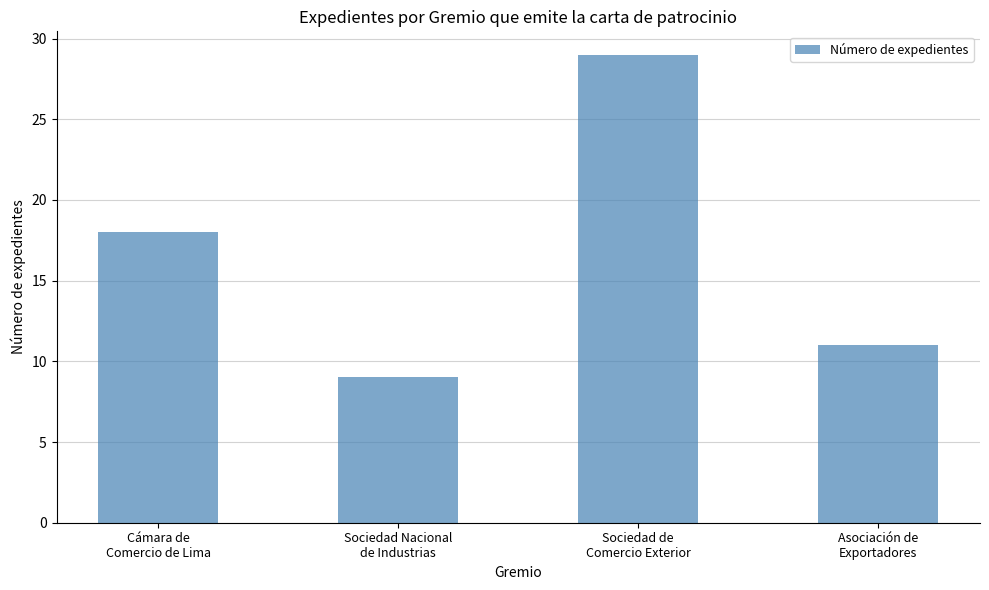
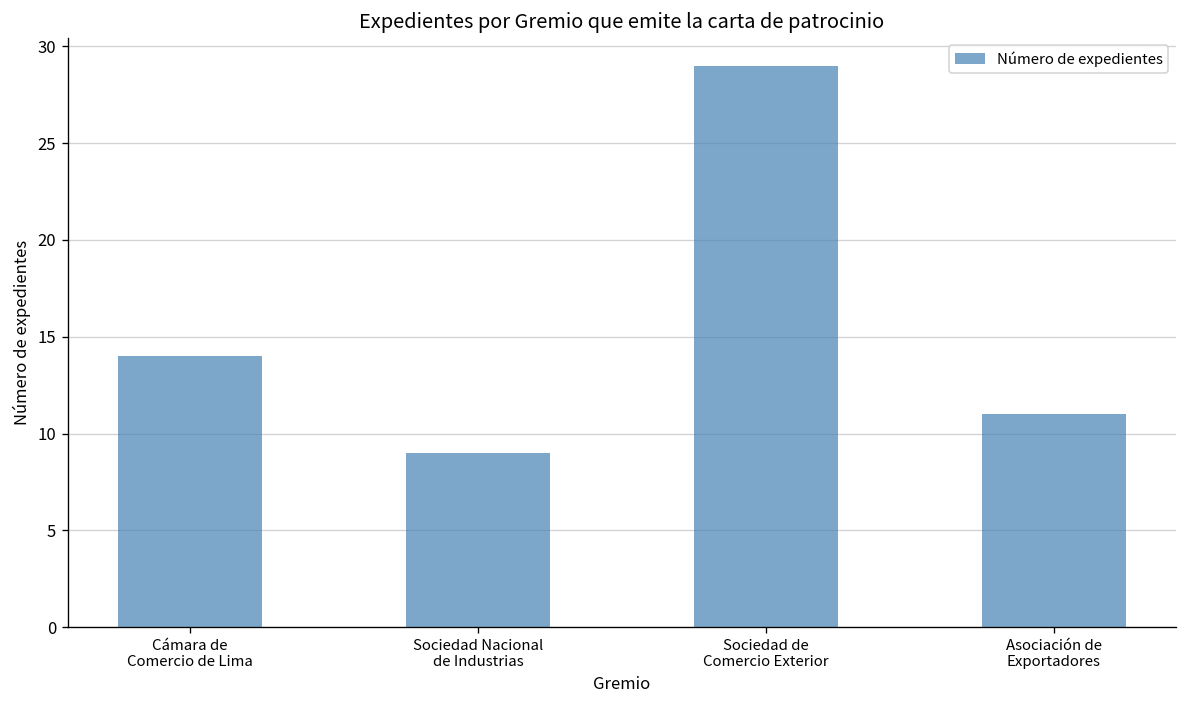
Cámara de Comercio de Lima: 18 -> 14
